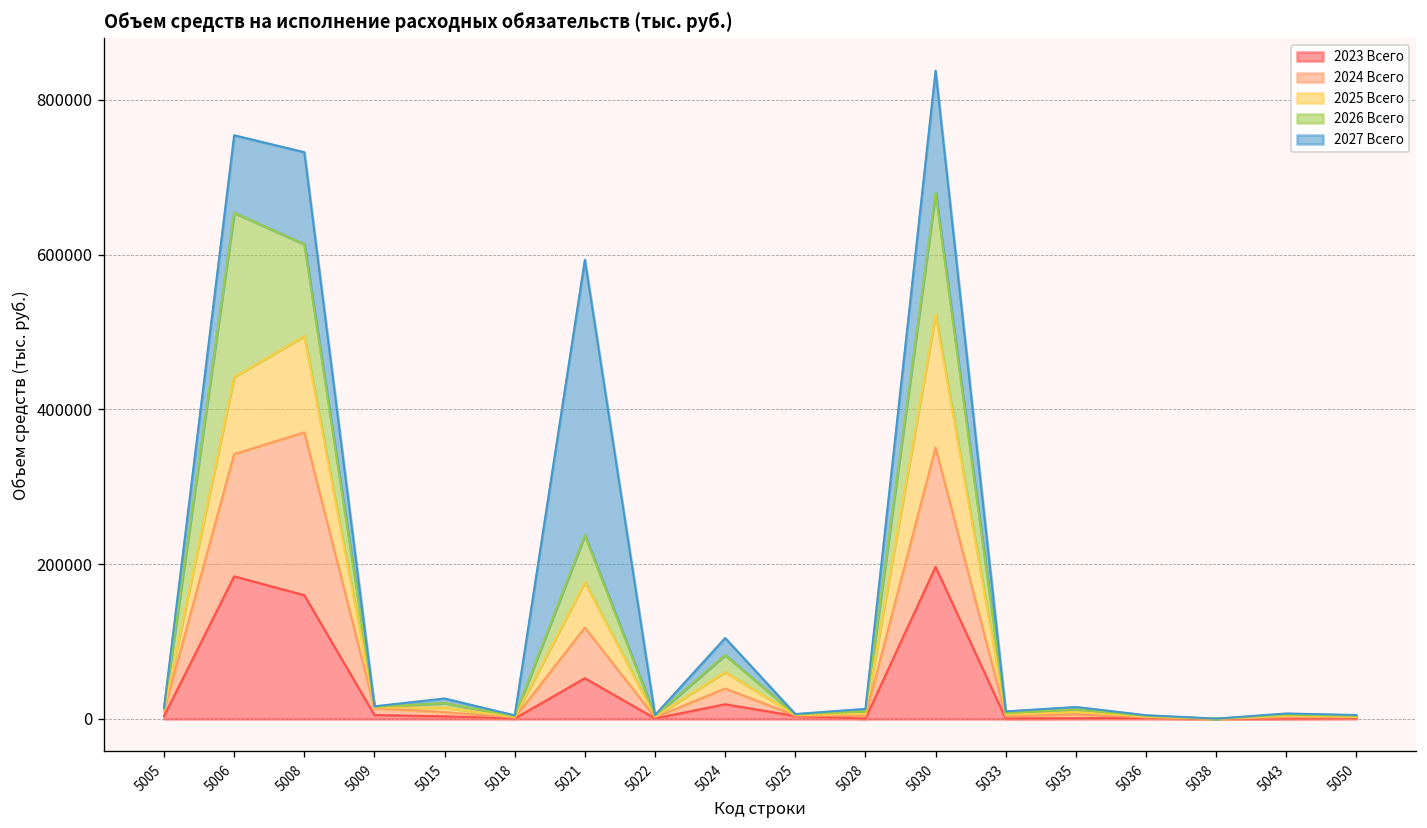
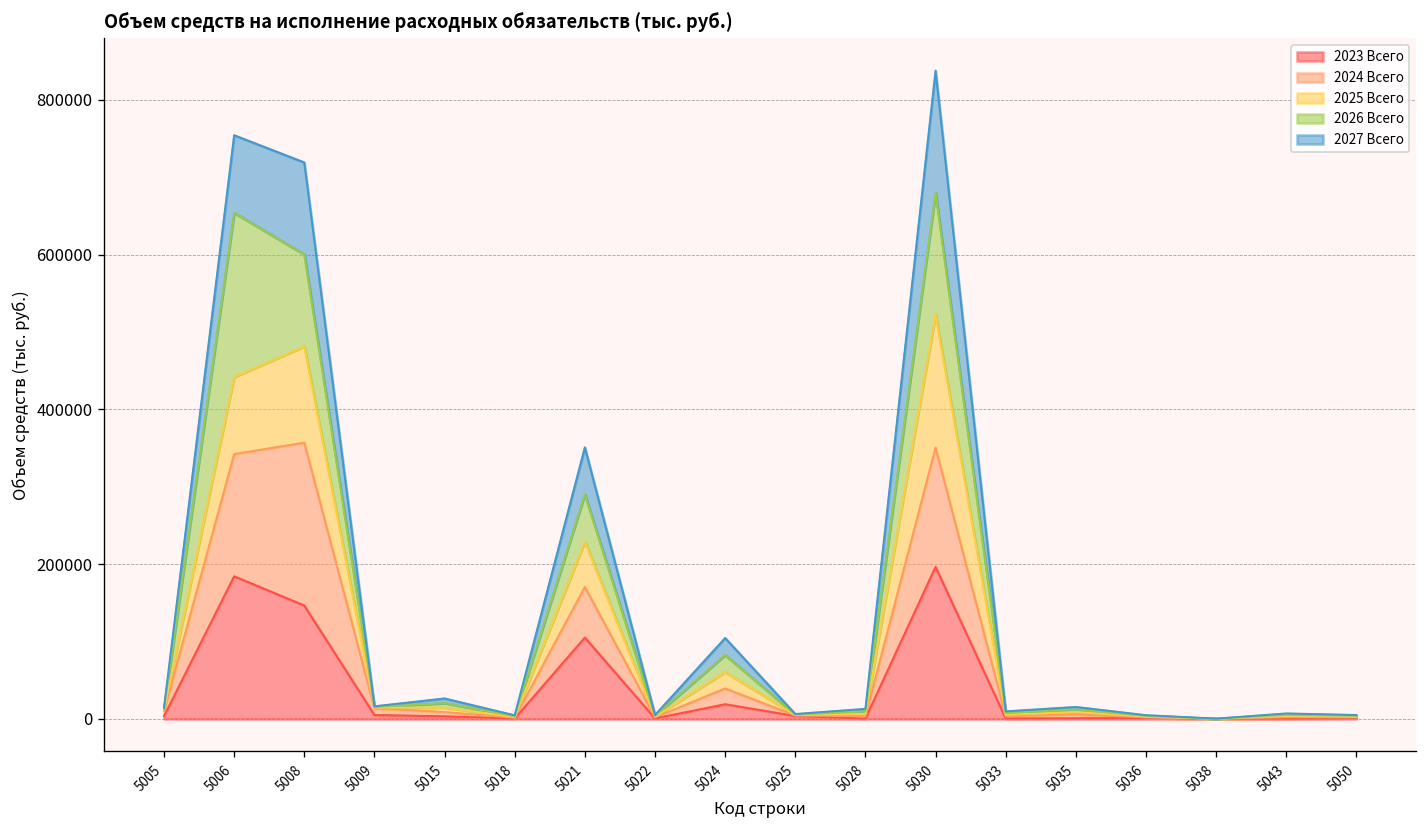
2023 Всего, 5008: 160000 -> 150000
2023 Всего, 5021: 50000 -> 110000
2027 Всего, 5021: 360000 -> 60000
